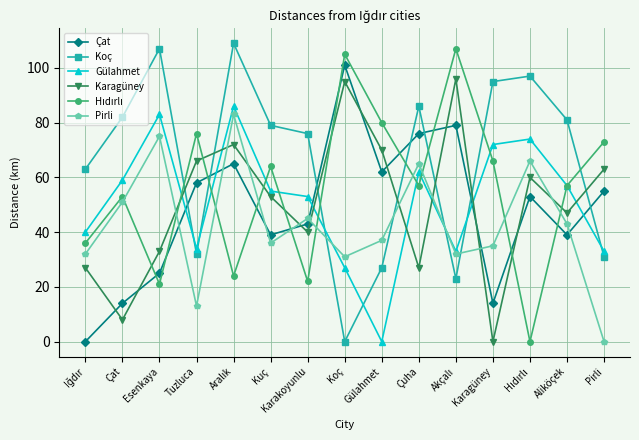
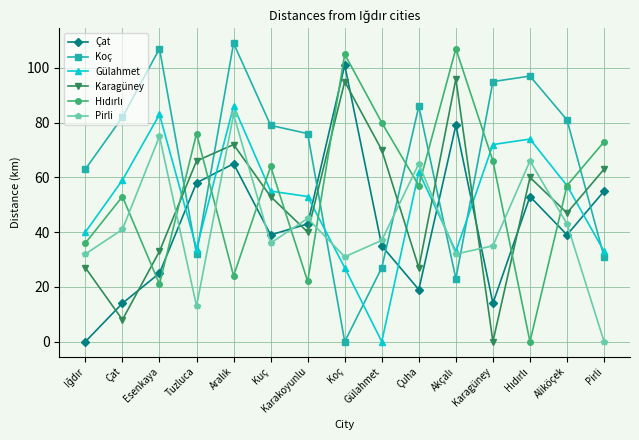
Pirli, Çat: 51 -> 41
Çat, Gülahmet: 62 -> 35
Çat, Çuha: 76 -> 19
